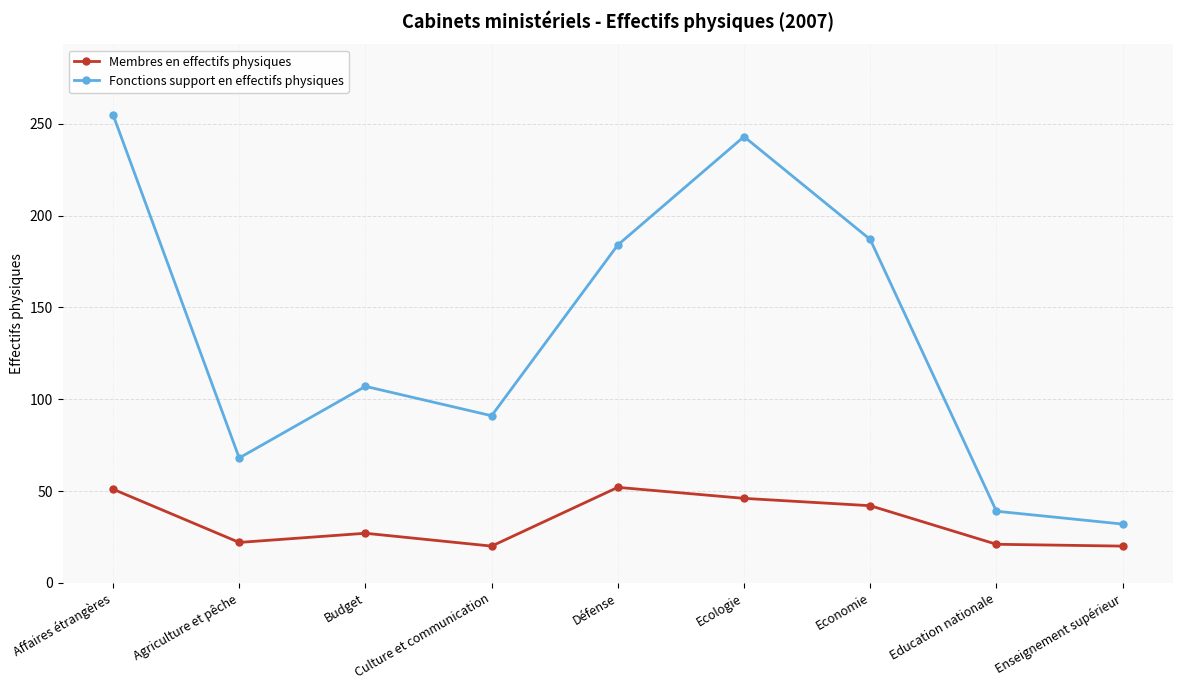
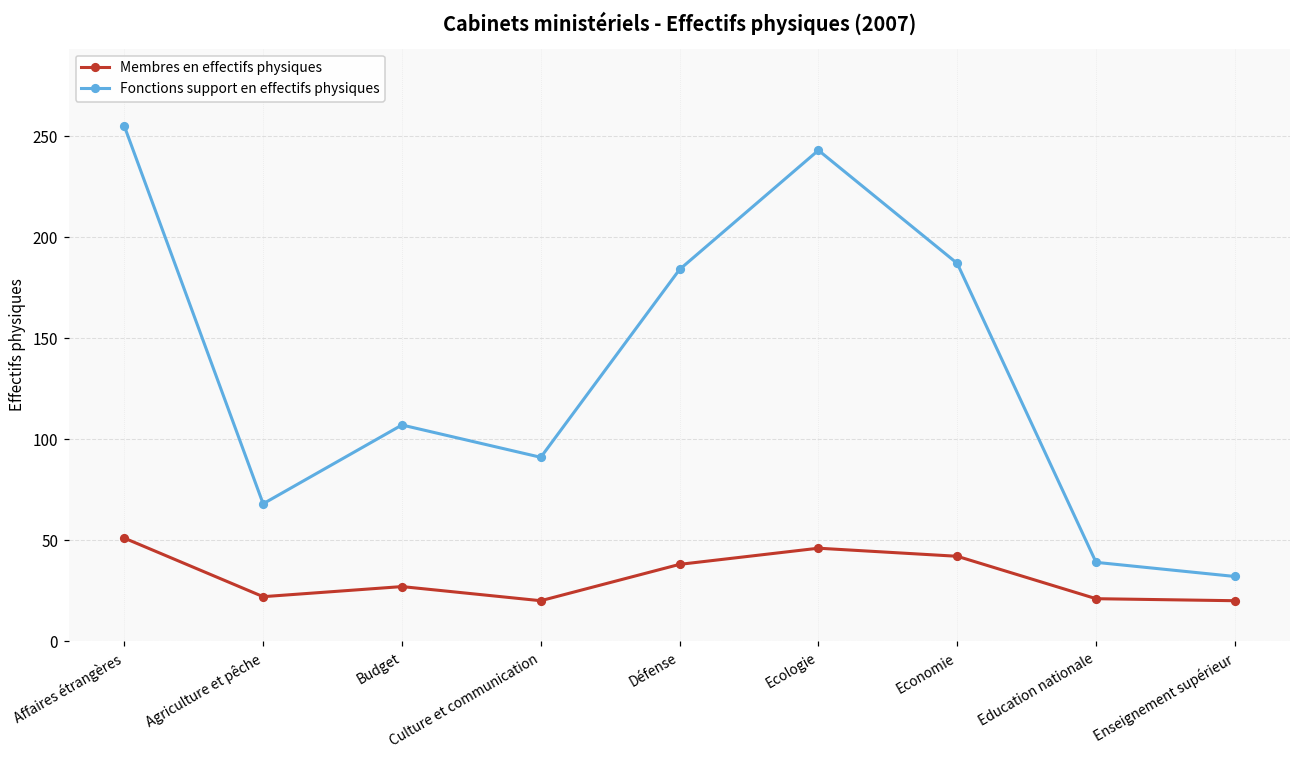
Membres en effectifs physiques, Défense: 52 -> 38
